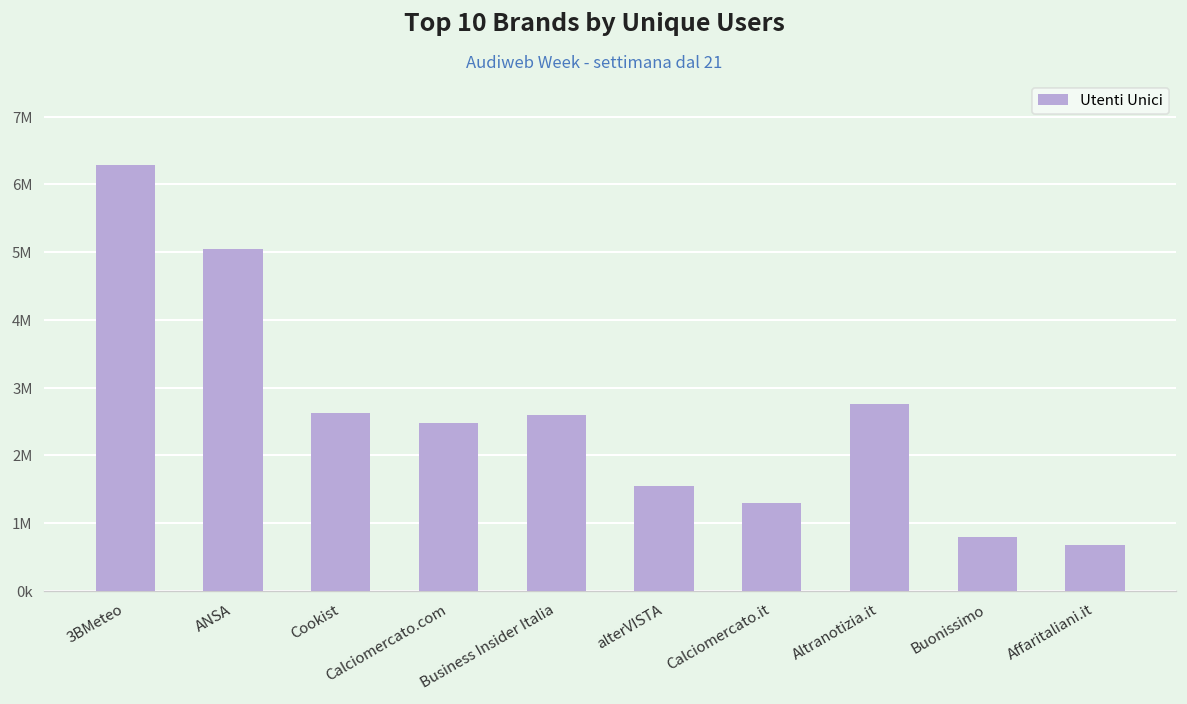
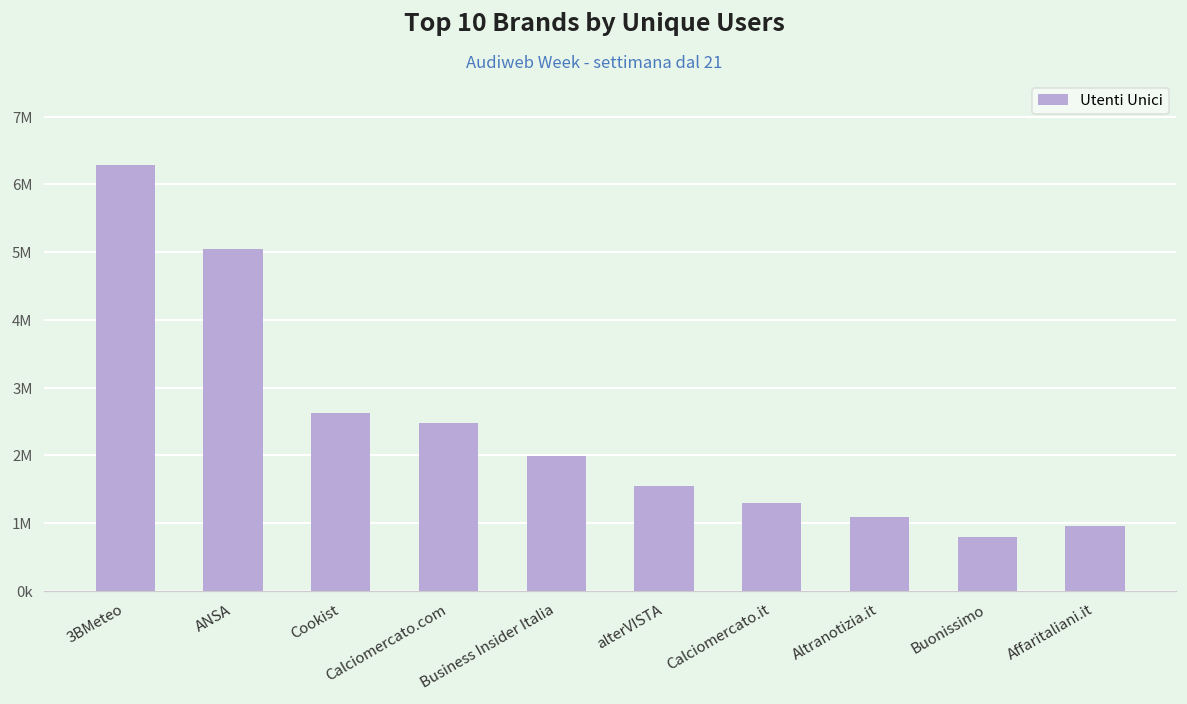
Business Insider Italia: 2600000 -> 2000000
Altranotizia.it: 2800000 -> 1100000
Affaritaliani.it: 700000 -> 1000000
